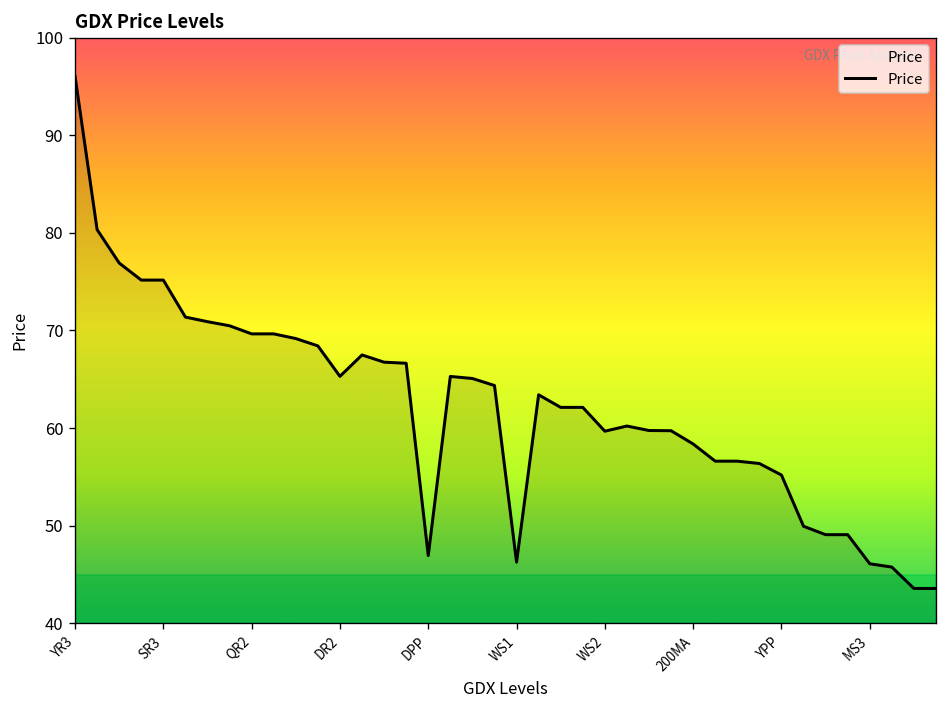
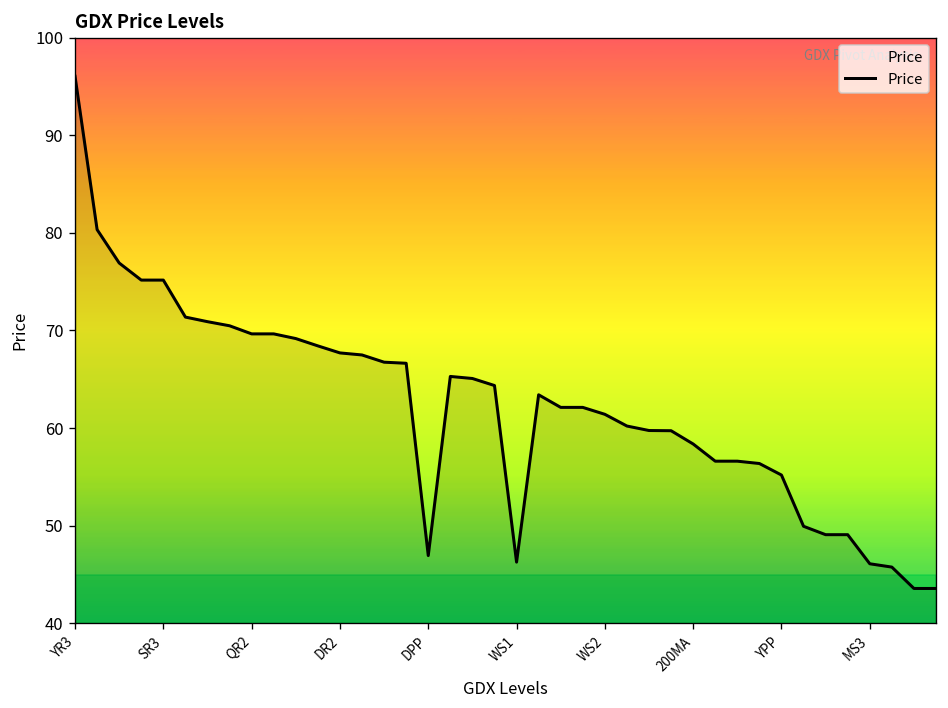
DR2: 65 -> 68
WS2: 60 -> 61
